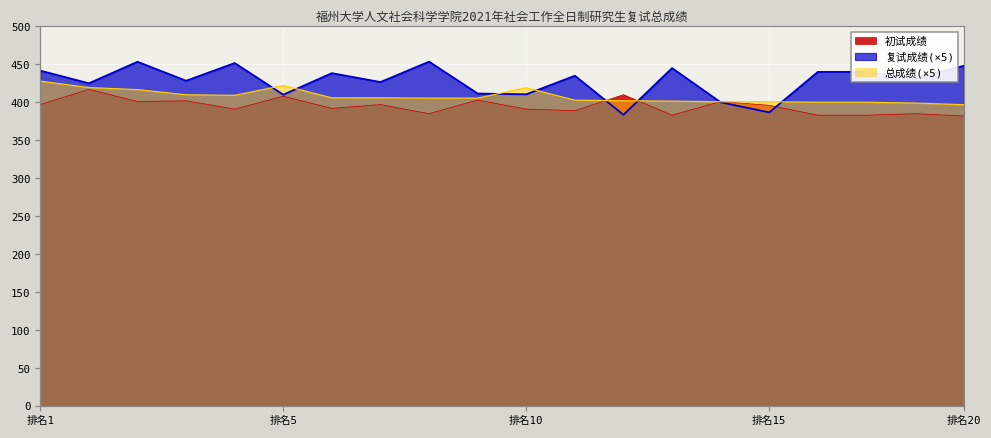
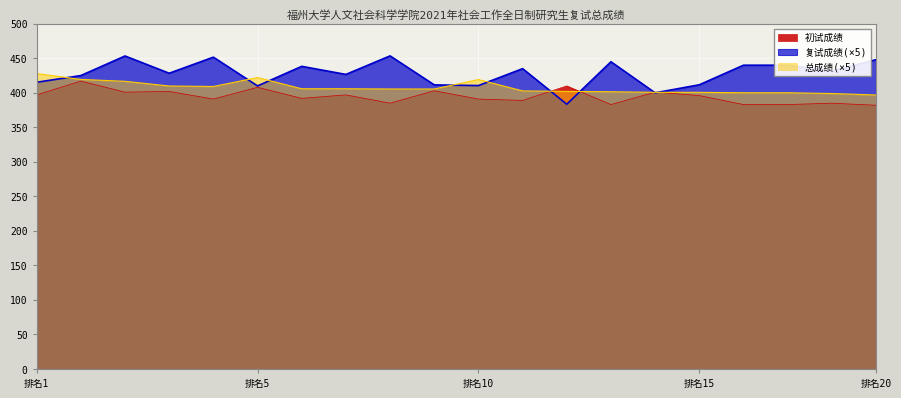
复试成绩(×5), 排名1: 440 -> 420
复试成绩(×5), 排名15: 390 -> 410
